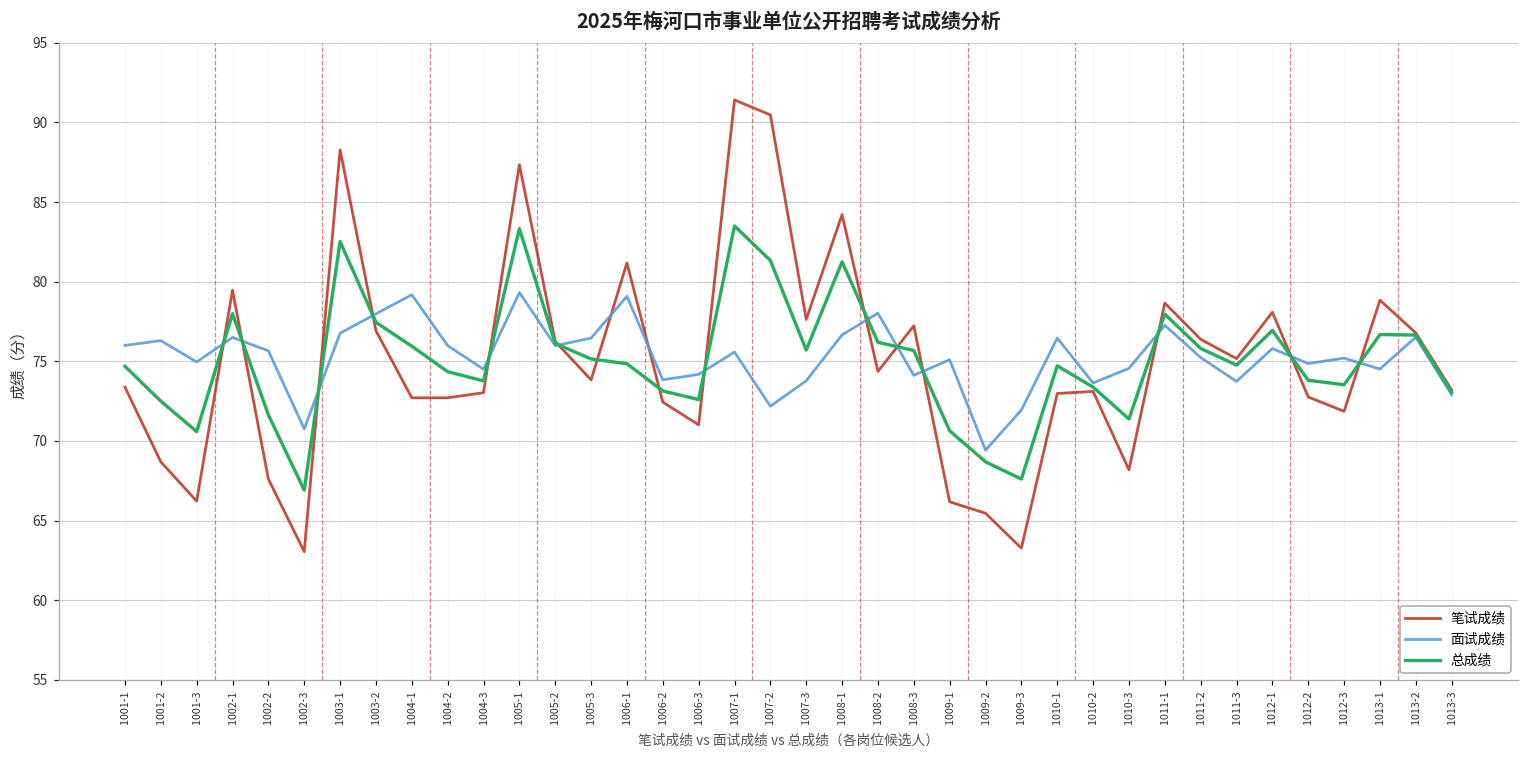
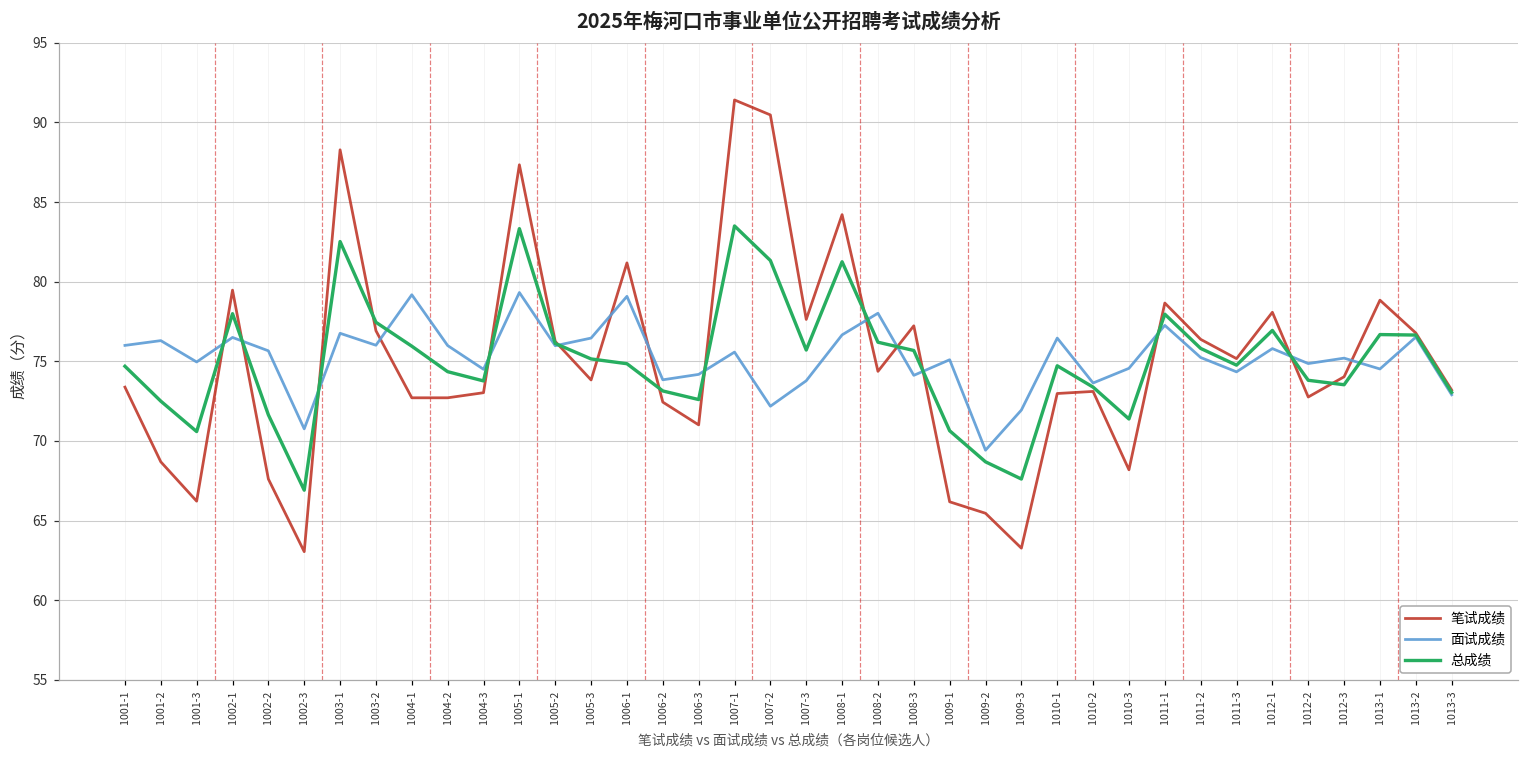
面试成绩, 1003-2: 78.0 -> 76.0
面试成绩, 1011-3: 73.7 -> 74.3
笔试成绩, 1012-3: 71.9 -> 74.0
